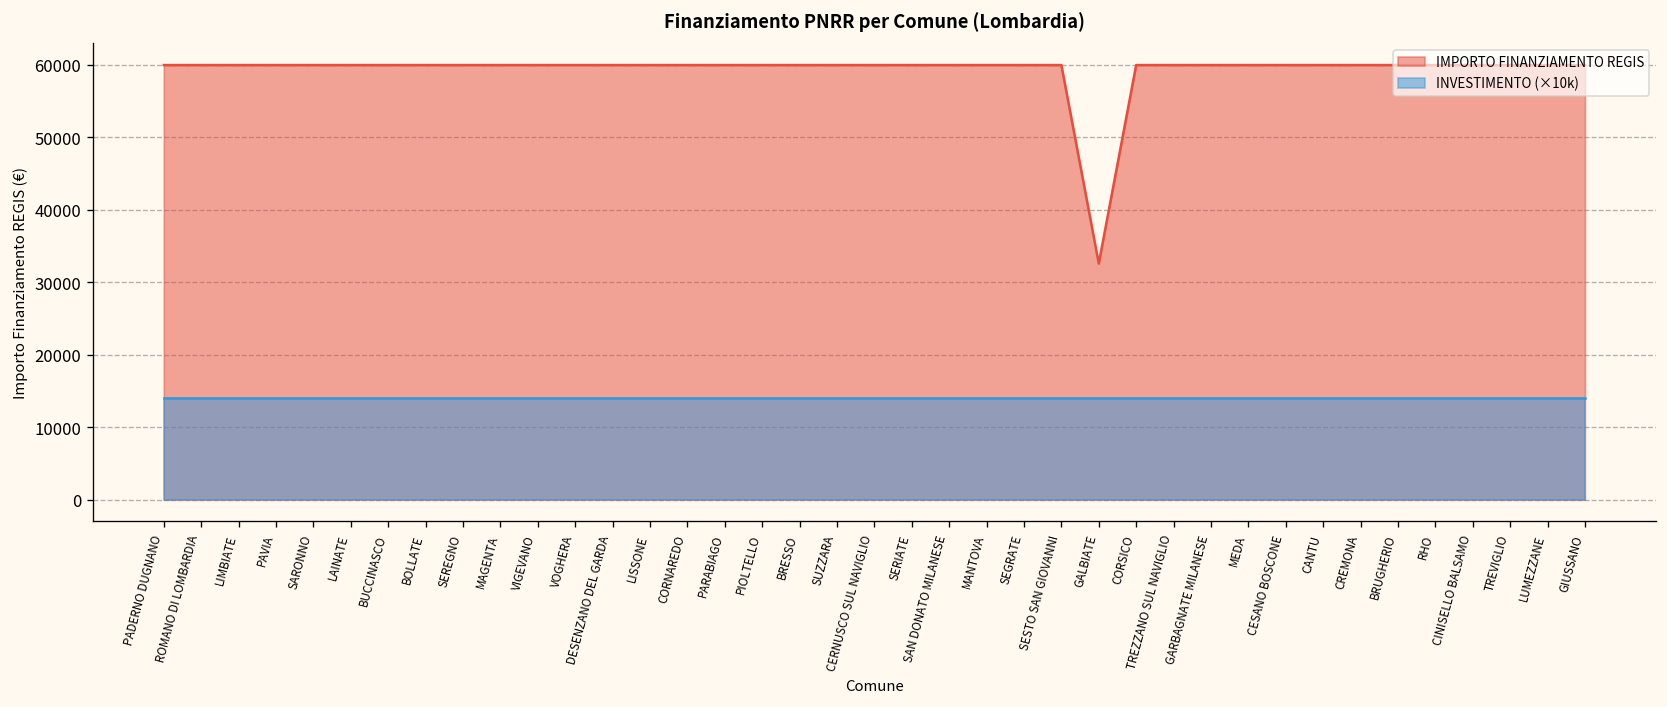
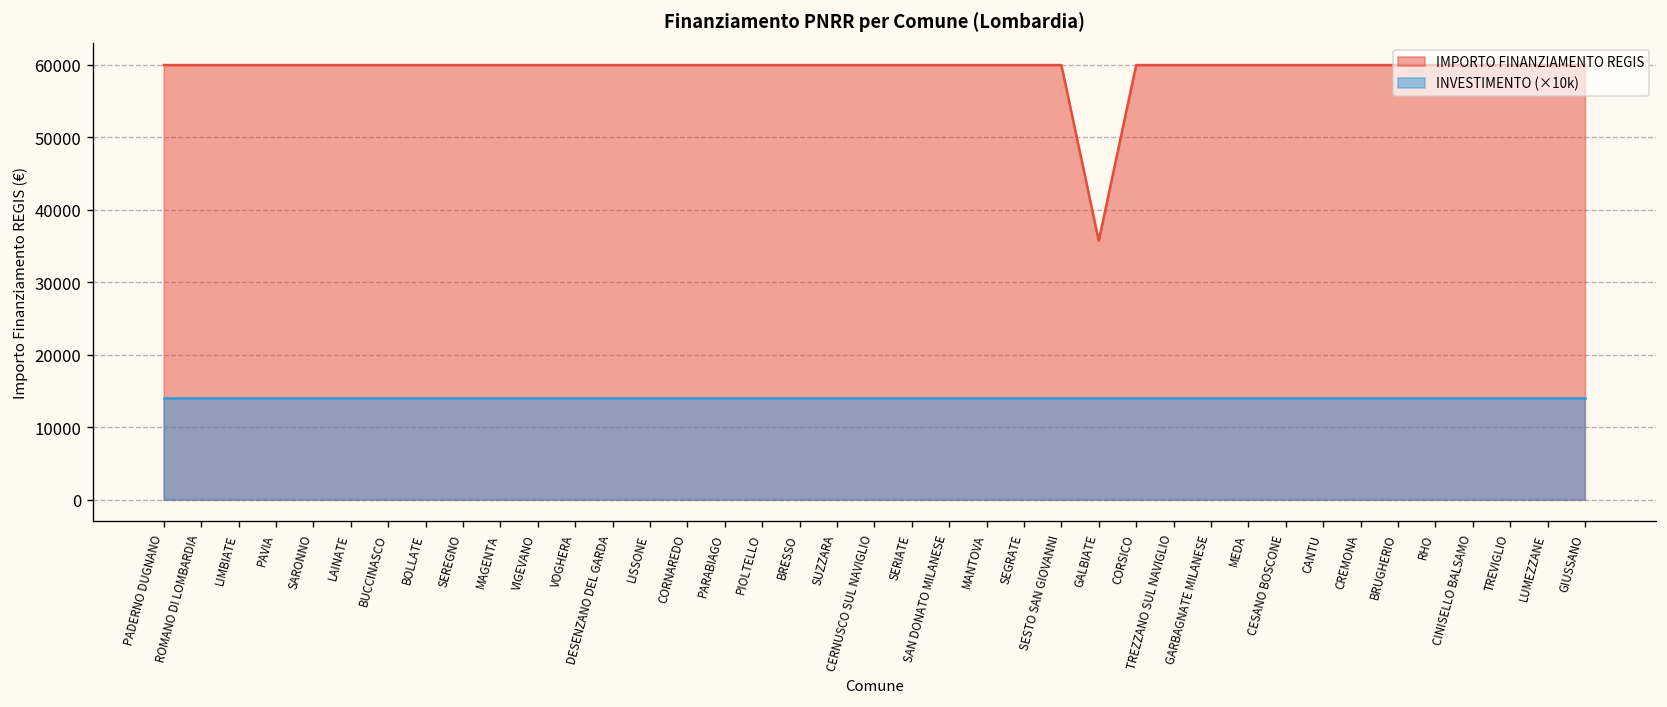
IMPORTO FINANZIAMENTO REGIS, GALBIATE: 33000 -> 36000
